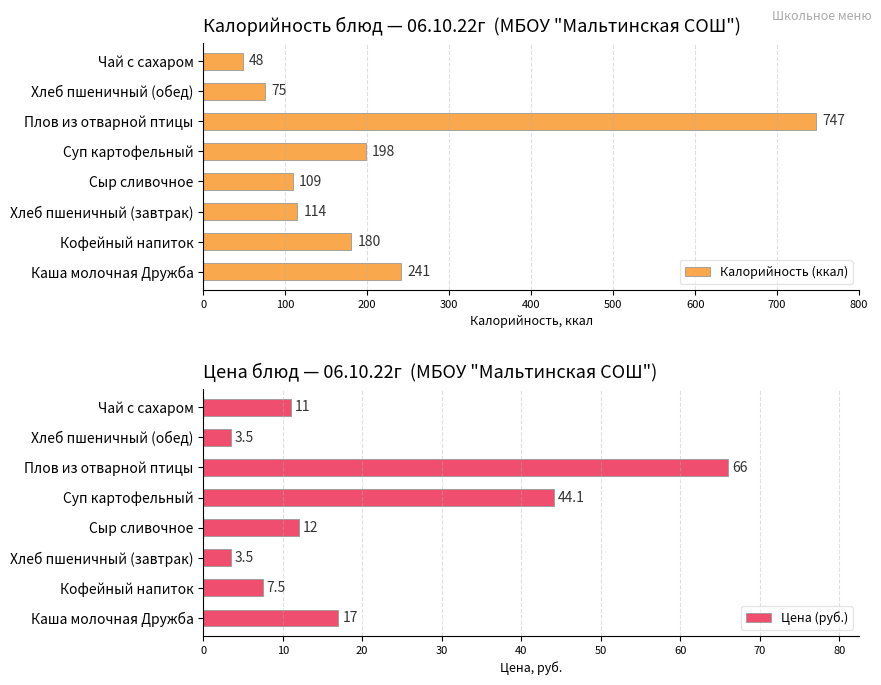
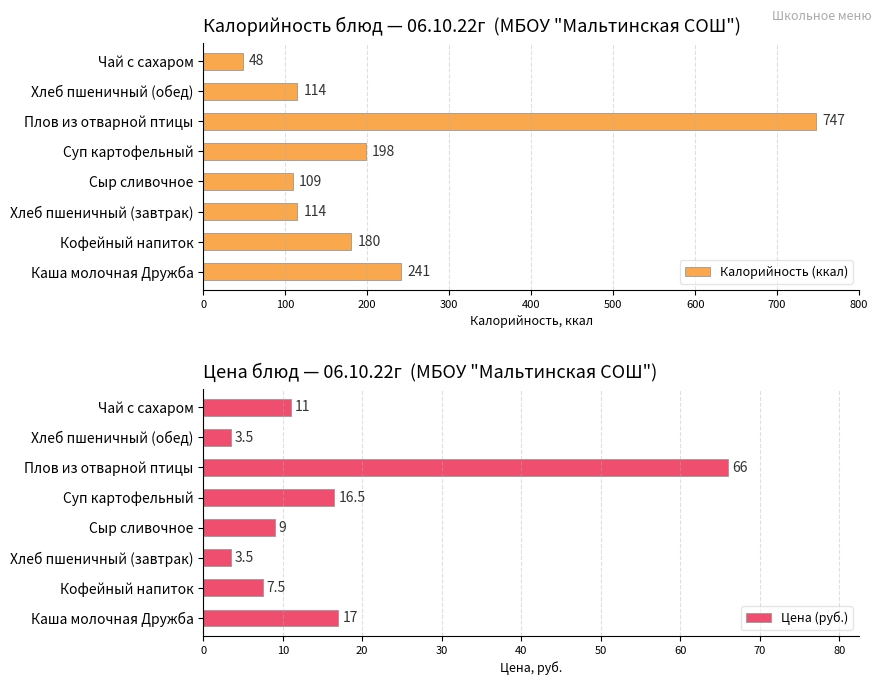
Калорийность блюд — 06.10.22г (МБОУ "Мальтинская СОШ"), Хлеб пшеничный (обед): 75 -> 114
Цена блюд — 06.10.22г (МБОУ "Мальтинская СОШ"), Суп картофельный: 44.1 -> 16.5
Цена блюд — 06.10.22г (МБОУ "Мальтинская СОШ"), Сыр сливочное: 12 -> 9
